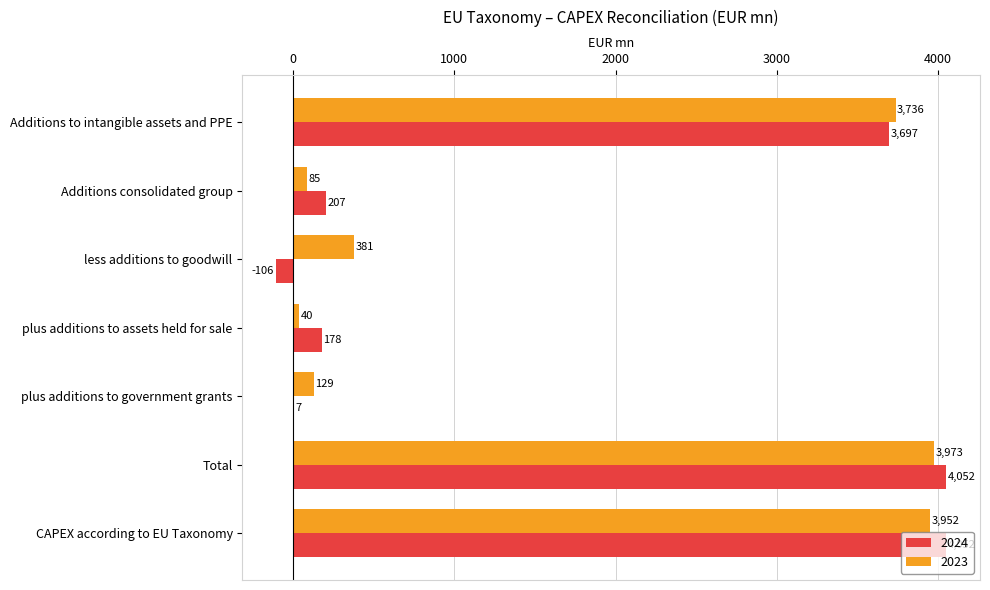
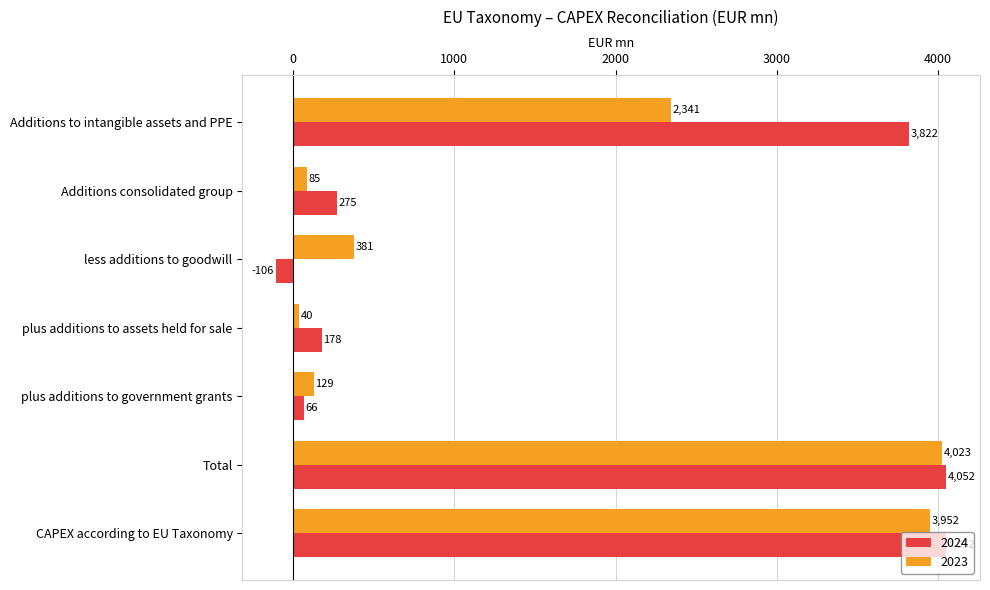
2023, Additions to intangible assets and PPE: 3,736 -> 2,341
2024, Additions to intangible assets and PPE: 3,697 -> 3,822
2024, Additions consolidated group: 207 -> 275
2024, plus additions to government grants: 7 -> 66
2023, Total: 3,973 -> 4,023
